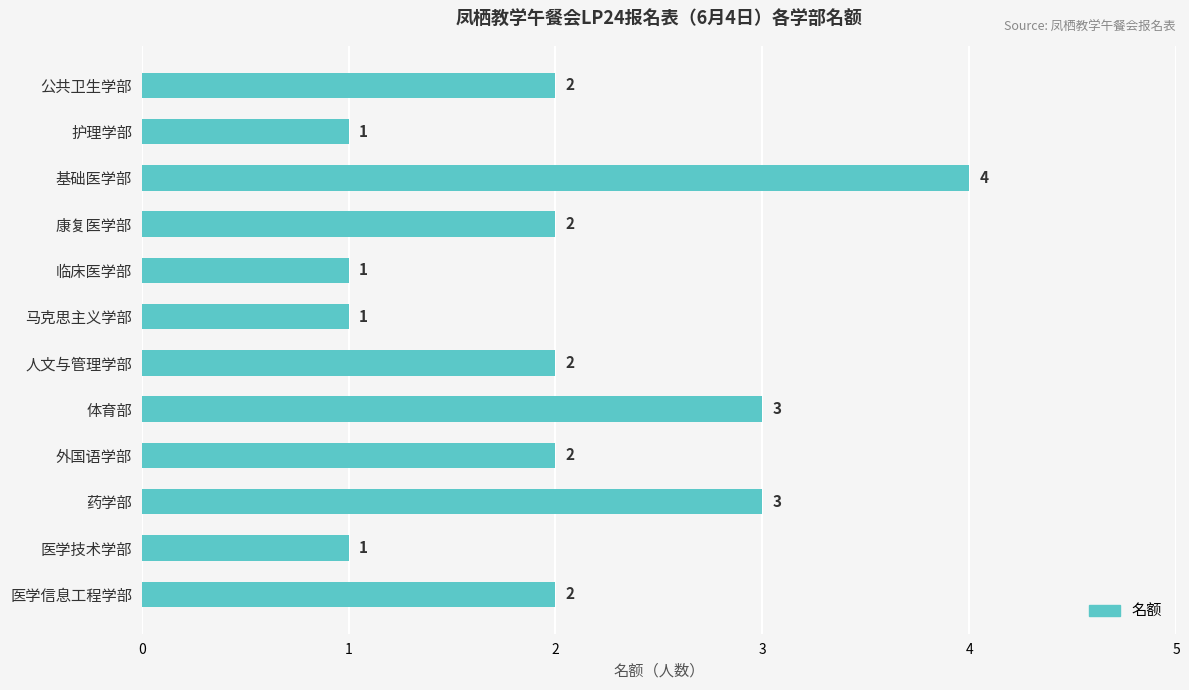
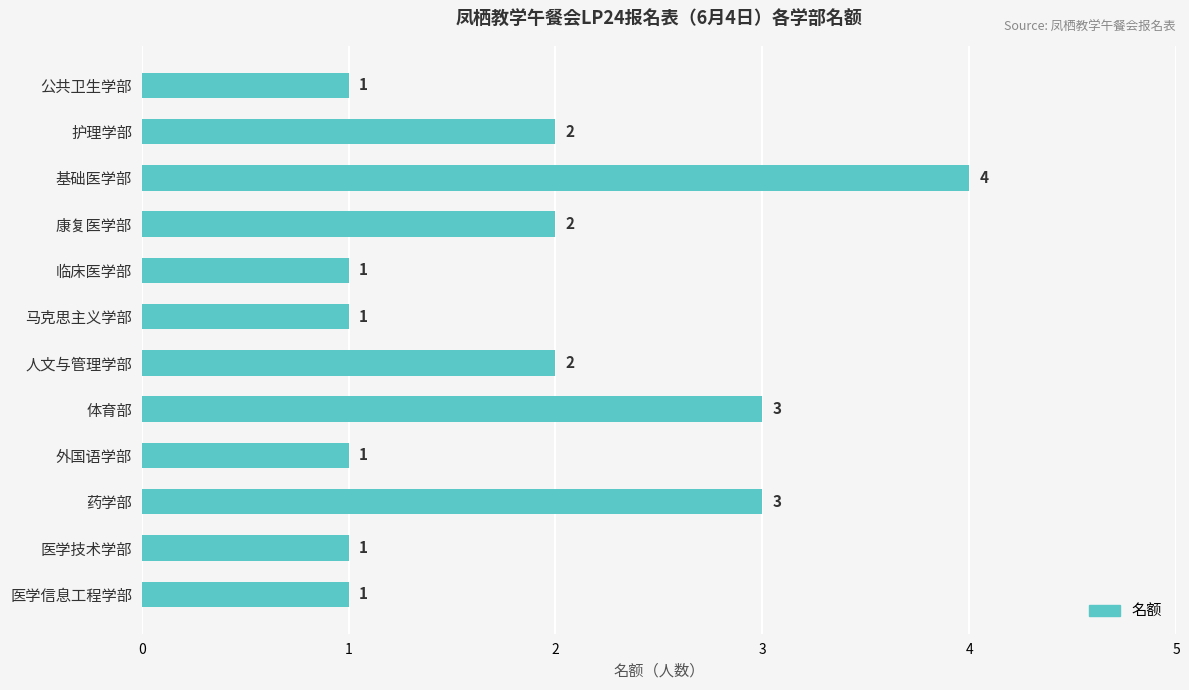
公共卫生学部: 2 -> 1
护理学部: 1 -> 2
外国语学部: 2 -> 1
医学信息工程学部: 2 -> 1
